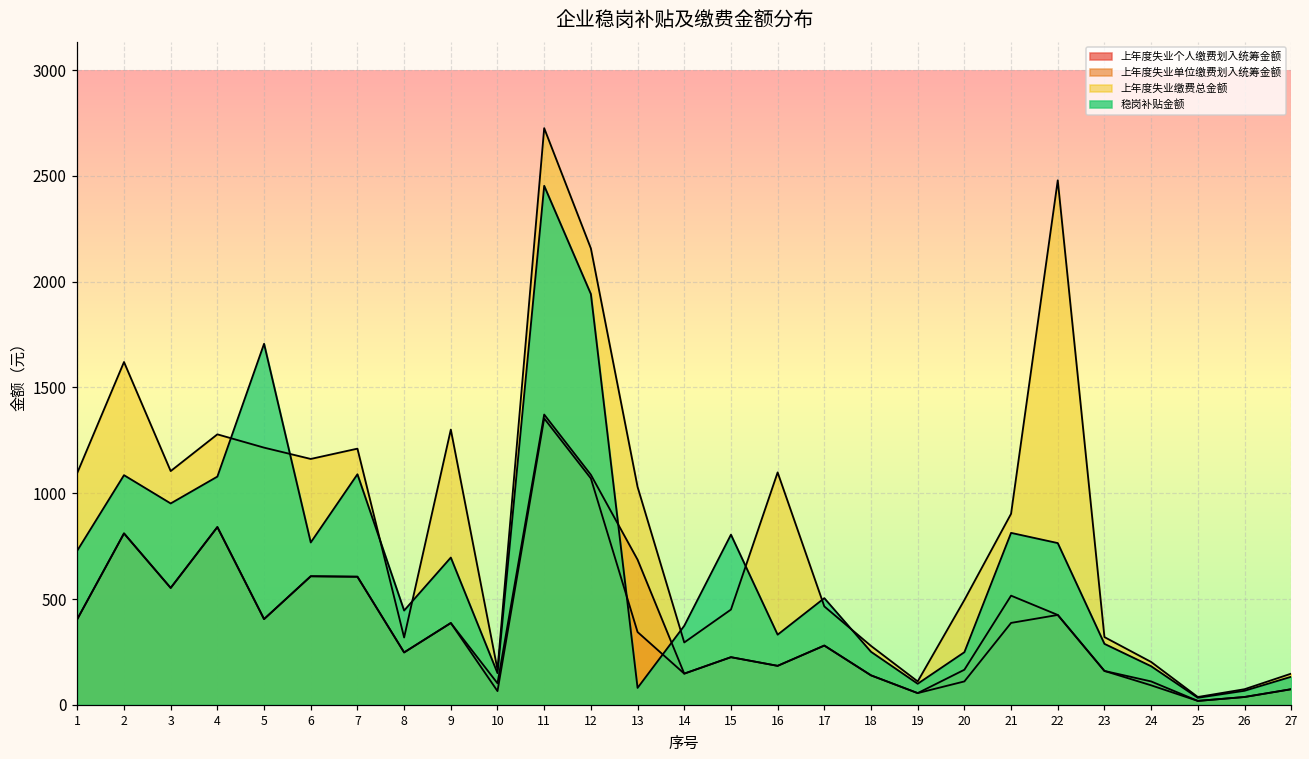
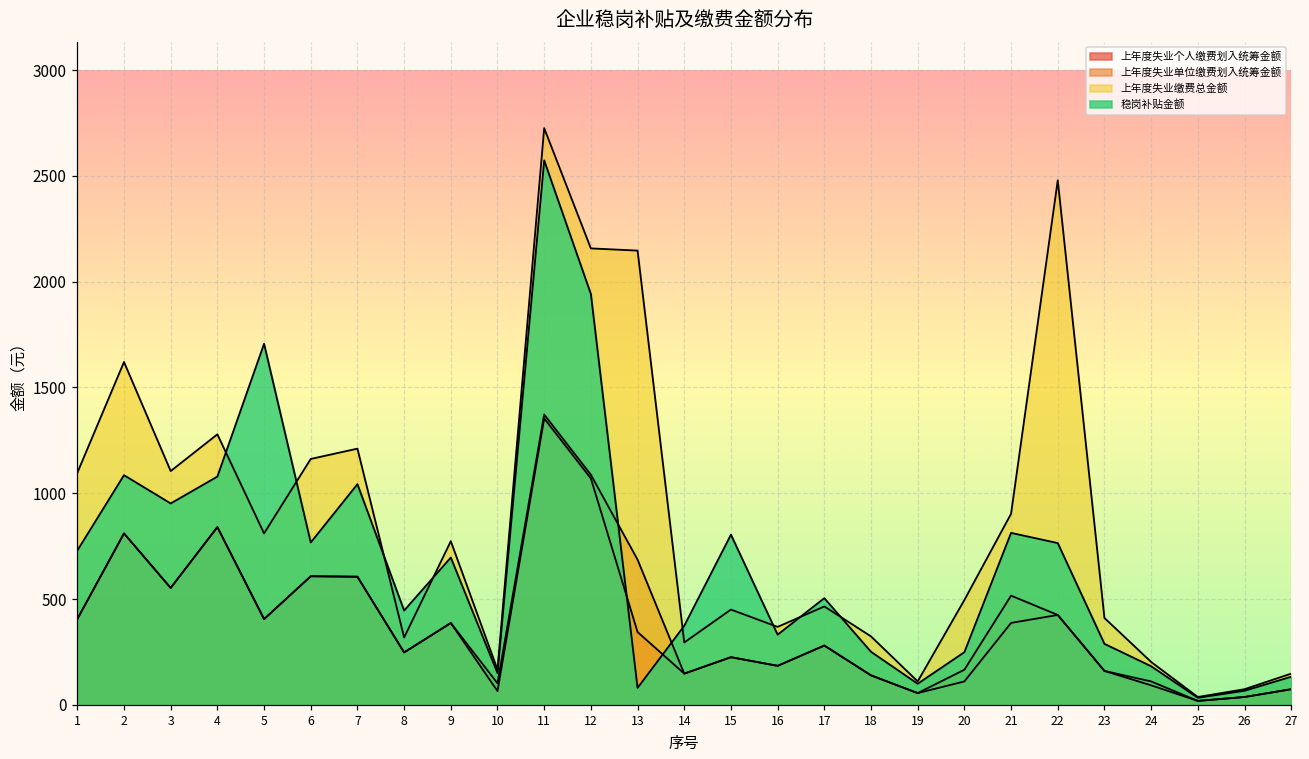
上年度失业缴费总金额, 5: 1220 -> 810
稳岗补贴金额, 7: 1090 -> 1040
上年度失业缴费总金额, 9: 1300 -> 770
稳岗补贴金额, 11: 2450 -> 2570
上年度失业缴费总金额, 13: 1030 -> 2150
上年度失业缴费总金额, 16: 1100 -> 370
上年度失业缴费总金额, 18: 280 -> 320
上年度失业缴费总金额, 23: 320 -> 410
